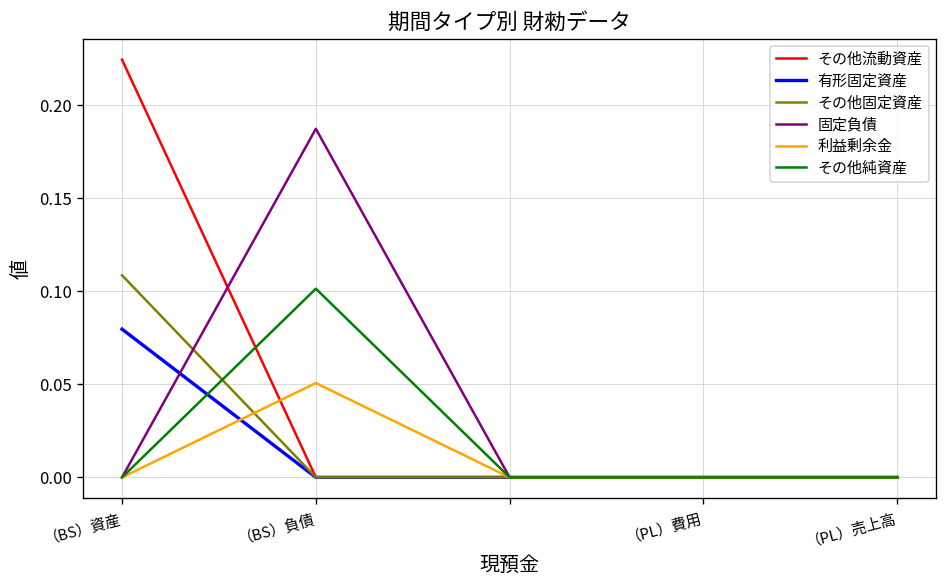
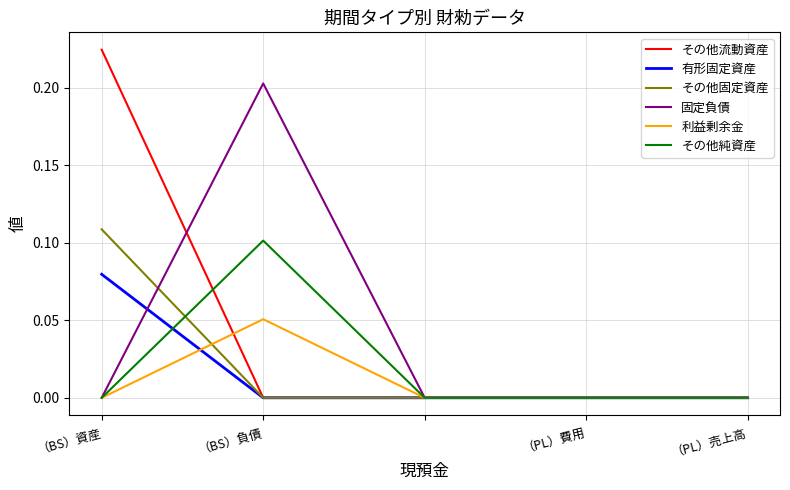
固定負債, （BS）負債: 0.187 -> 0.203
